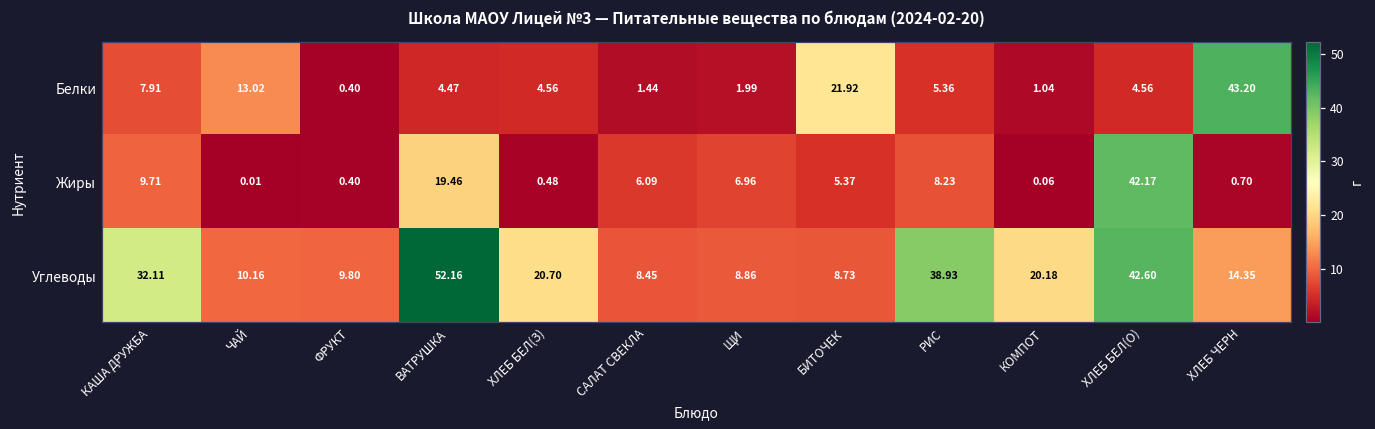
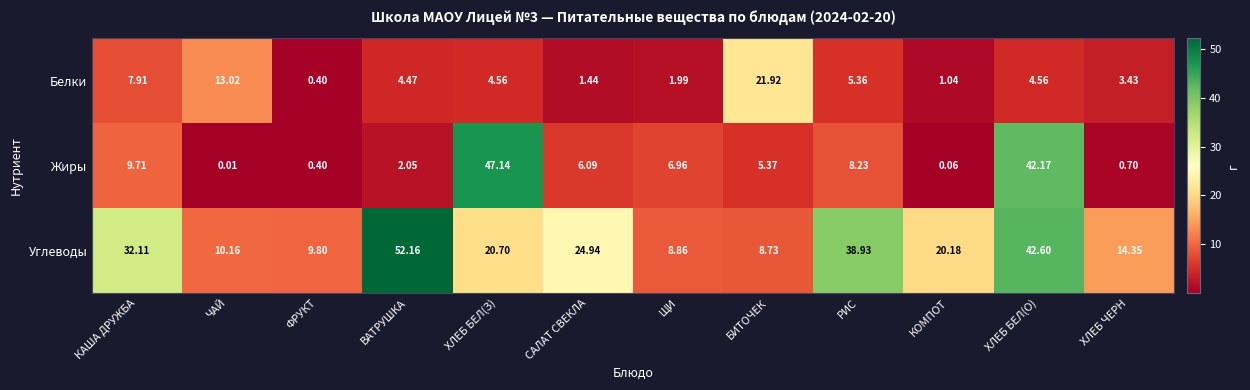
Белки, ХЛЕБ ЧЕРН: 43.20 -> 3.43
Жиры, ВАТРУШКА: 19.46 -> 2.05
Жиры, ХЛЕБ БЕЛ(З): 0.48 -> 47.14
Углеводы, САЛАТ СВЕКЛА: 8.45 -> 24.94
